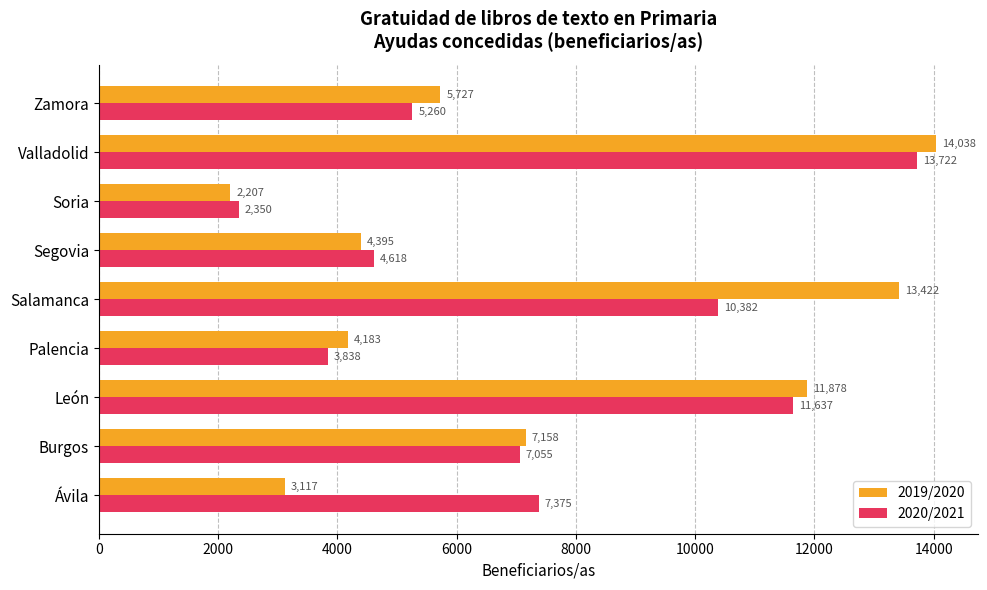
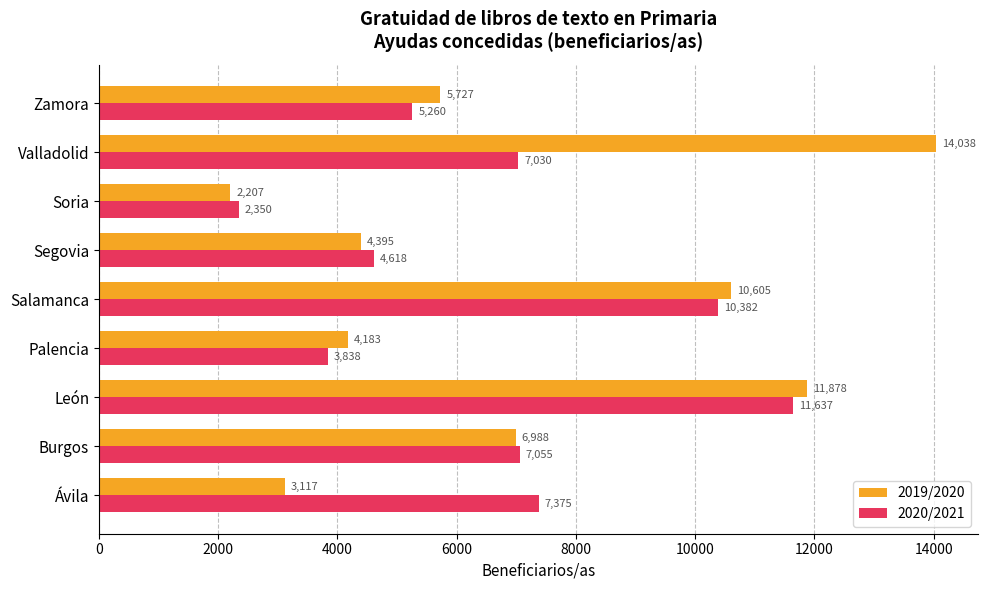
2020/2021, Valladolid: 13,722 -> 7,030
2019/2020, Salamanca: 13,422 -> 10,605
2019/2020, Burgos: 7,158 -> 6,988
